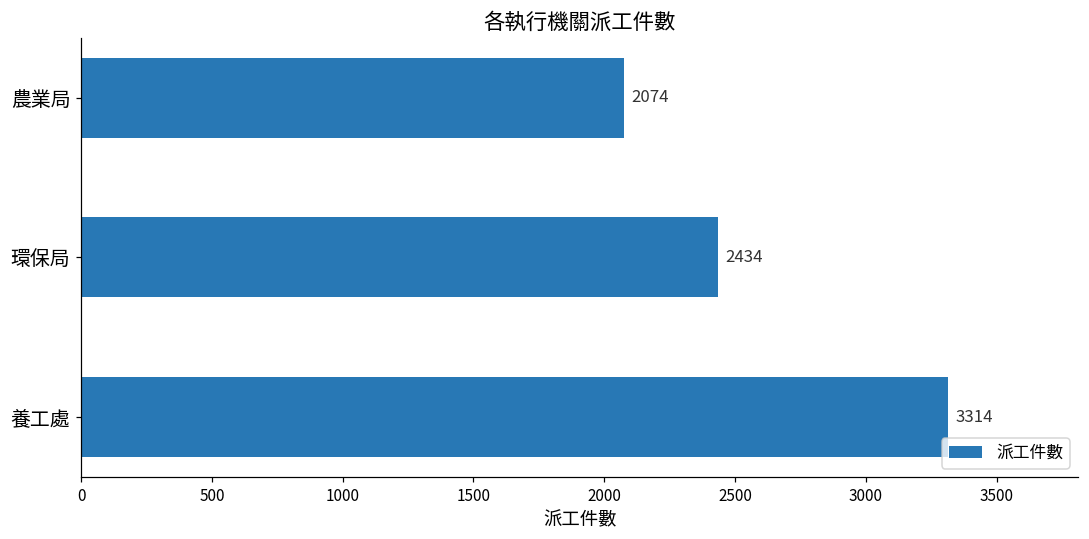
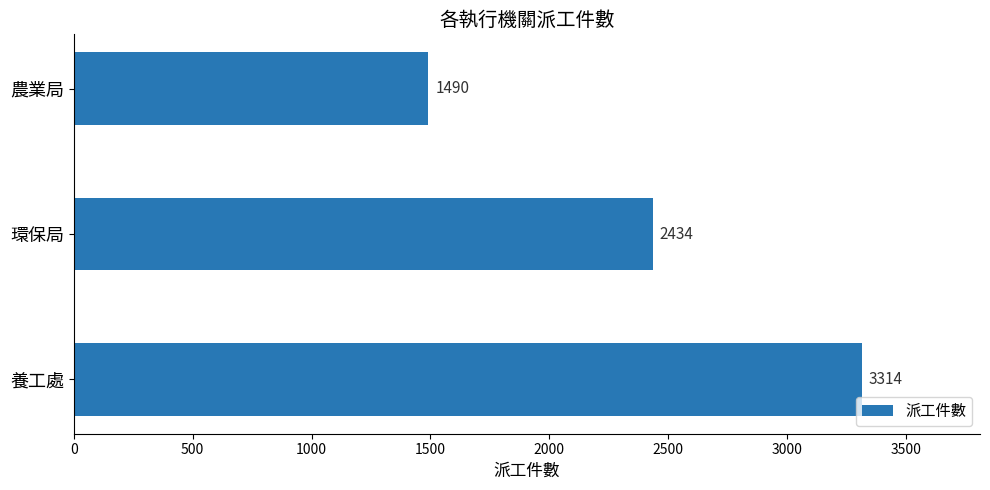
農業局: 2074 -> 1490
